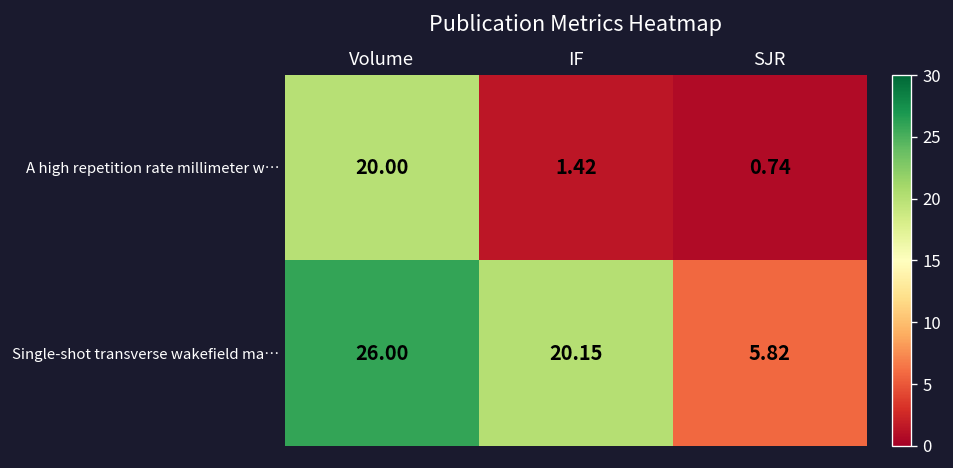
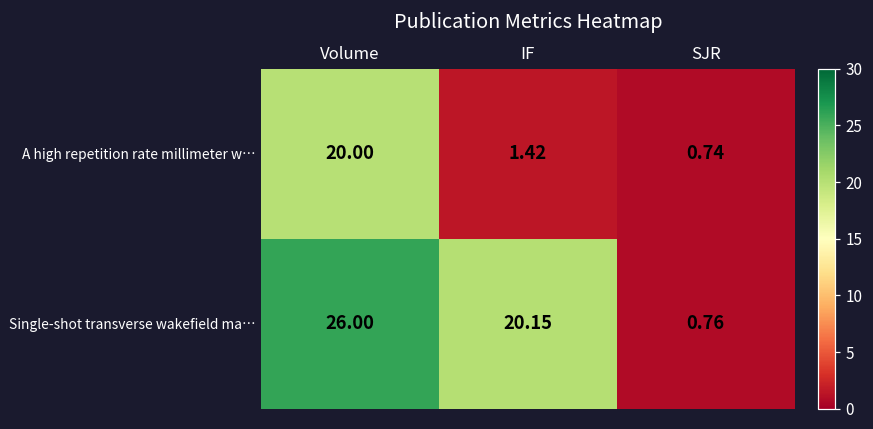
Single-shot transverse wakefield ma…, SJR: 5.82 -> 0.76
